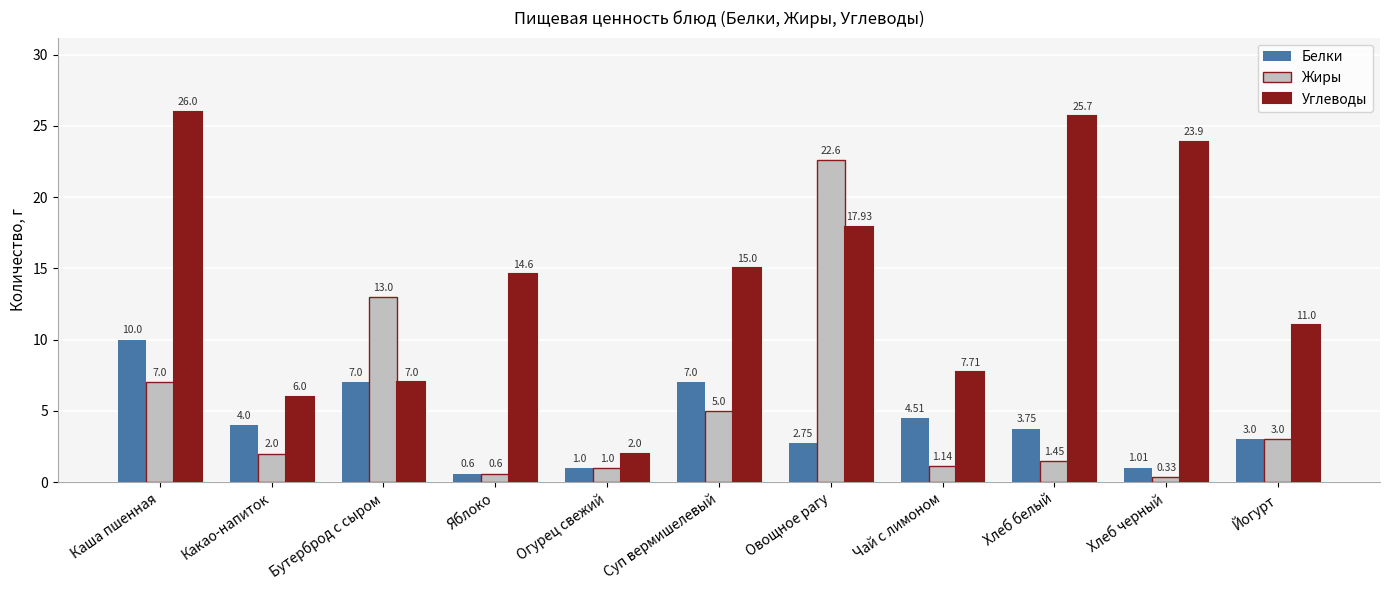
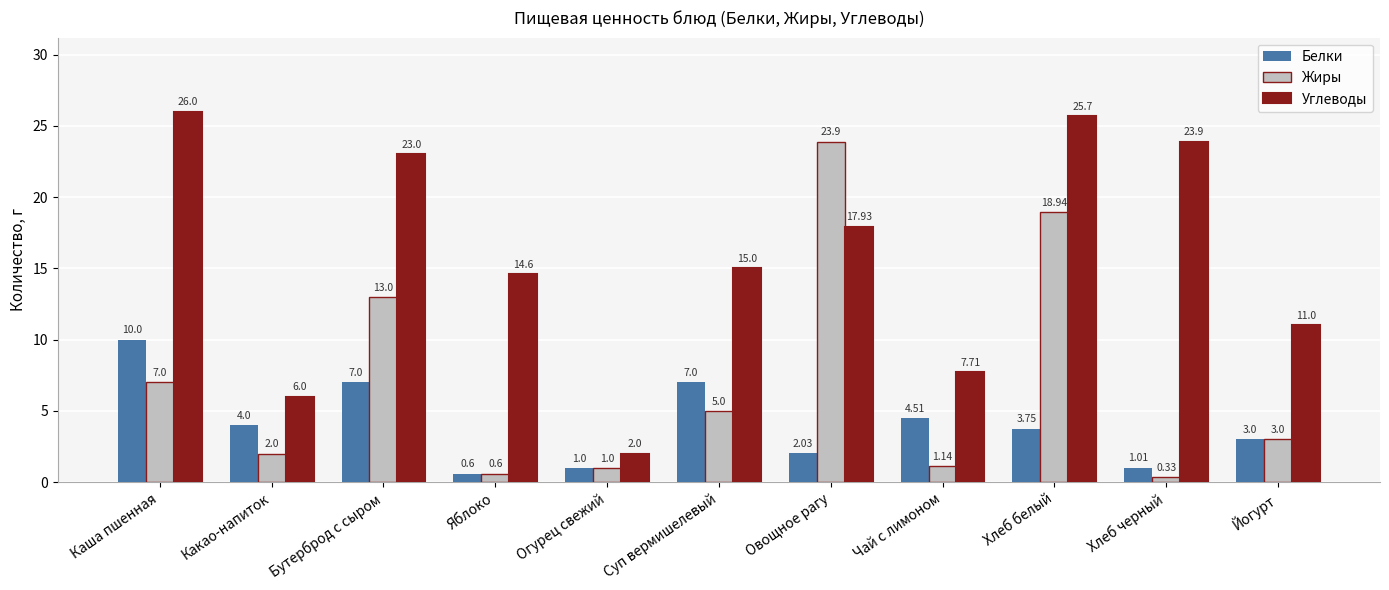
Углеводы, Бутерброд с сыром: 7.0 -> 23.0
Белки, Овощное рагу: 2.75 -> 2.03
Жиры, Овощное рагу: 22.6 -> 23.9
Жиры, Хлеб белый: 1.45 -> 18.94
